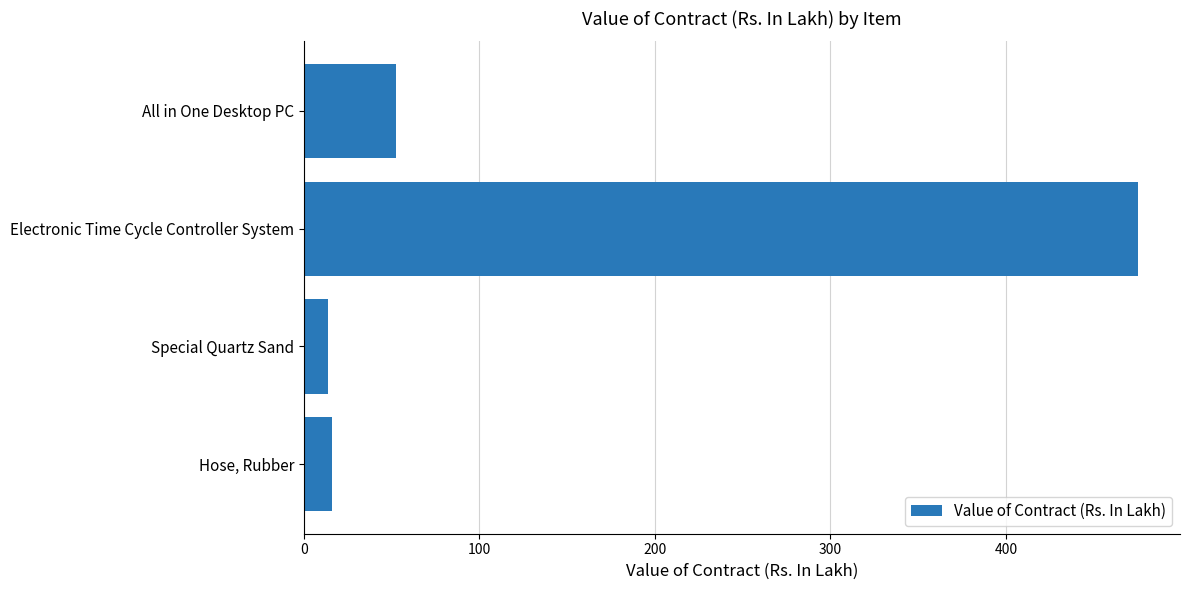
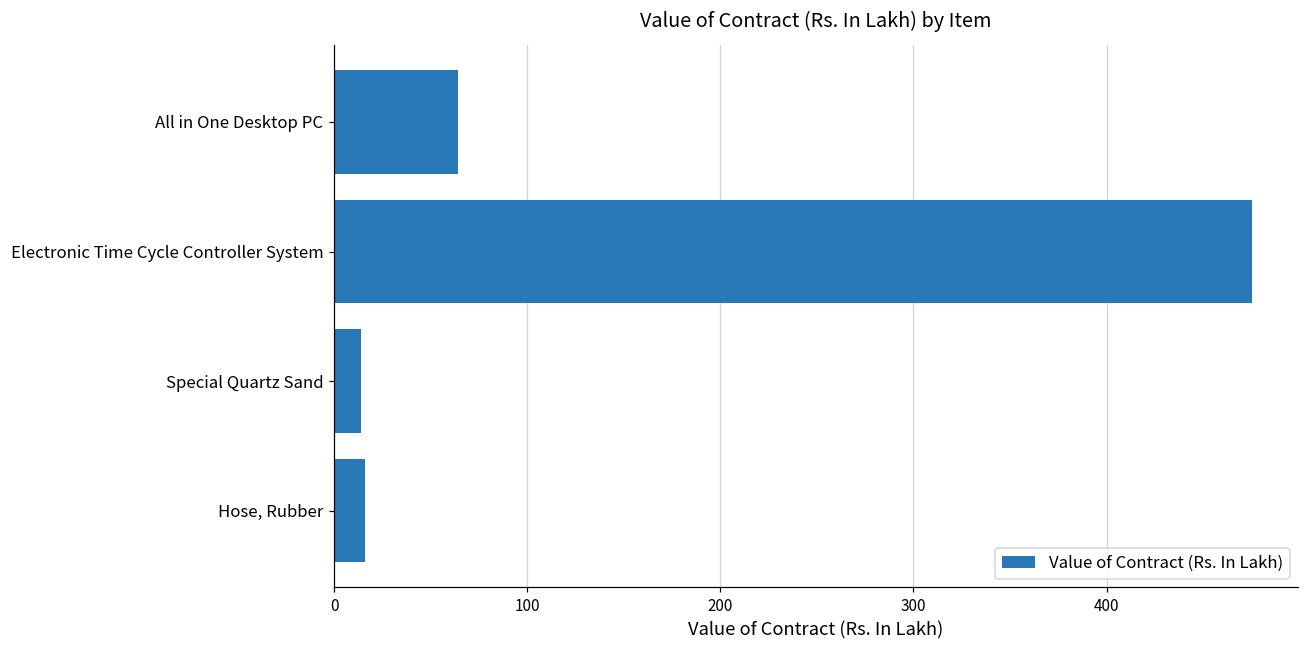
All in One Desktop PC: 52 -> 64
